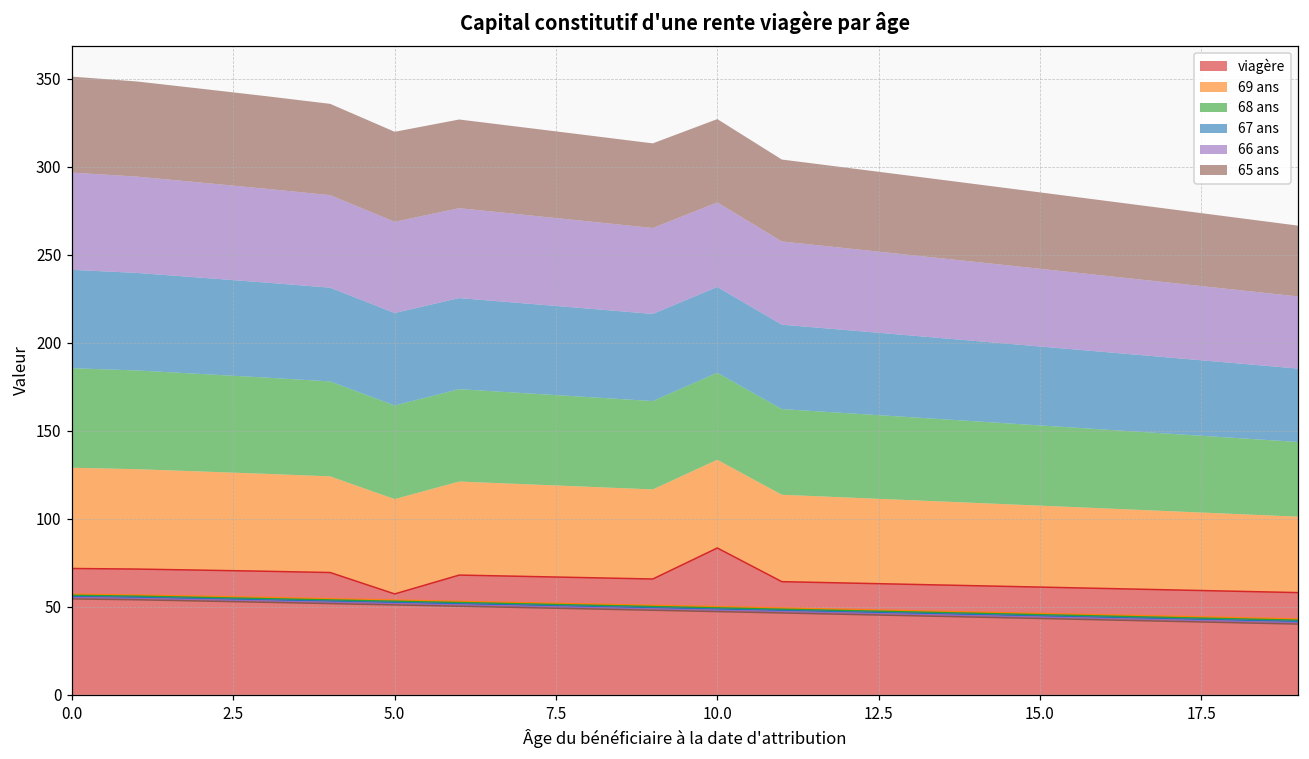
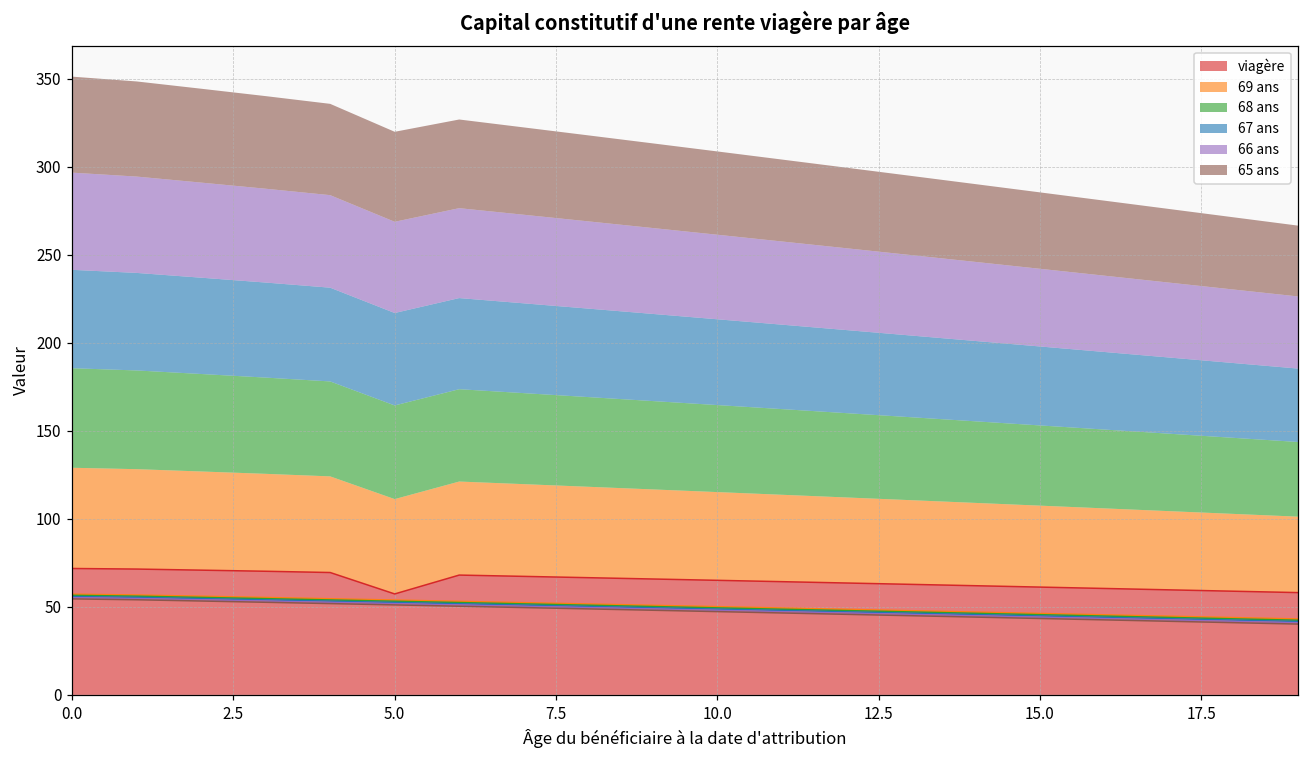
viagère, 10.0: 83 -> 65
